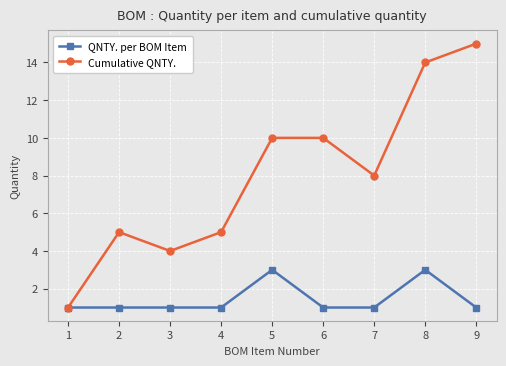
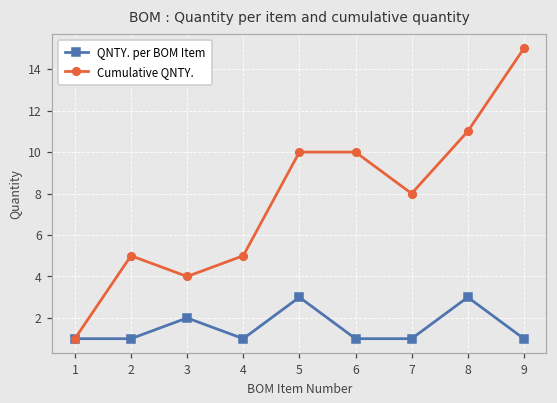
QNTY. per BOM Item, 3: 1 -> 2
Cumulative QNTY., 8: 14 -> 11
